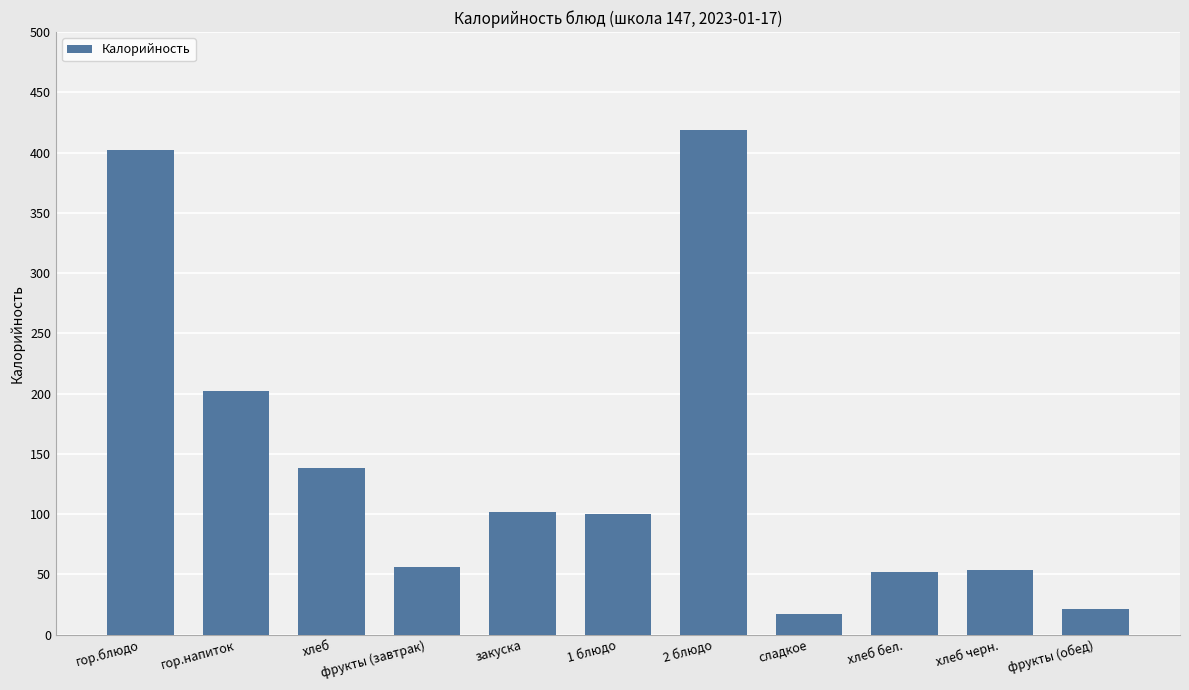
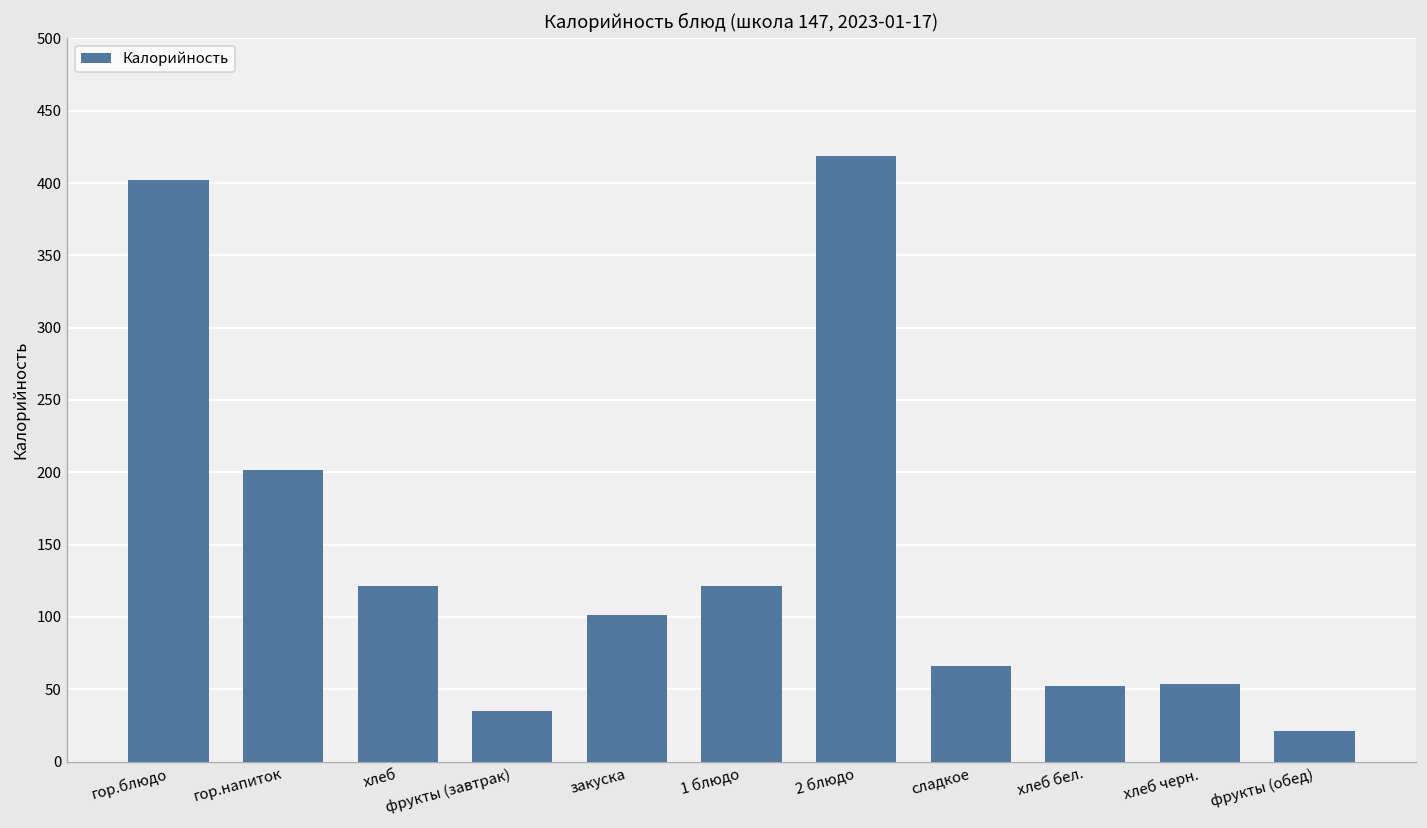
хлеб: 138 -> 121
фрукты (завтрак): 56 -> 35
1 блюдо: 100 -> 122
сладкое: 17 -> 66
